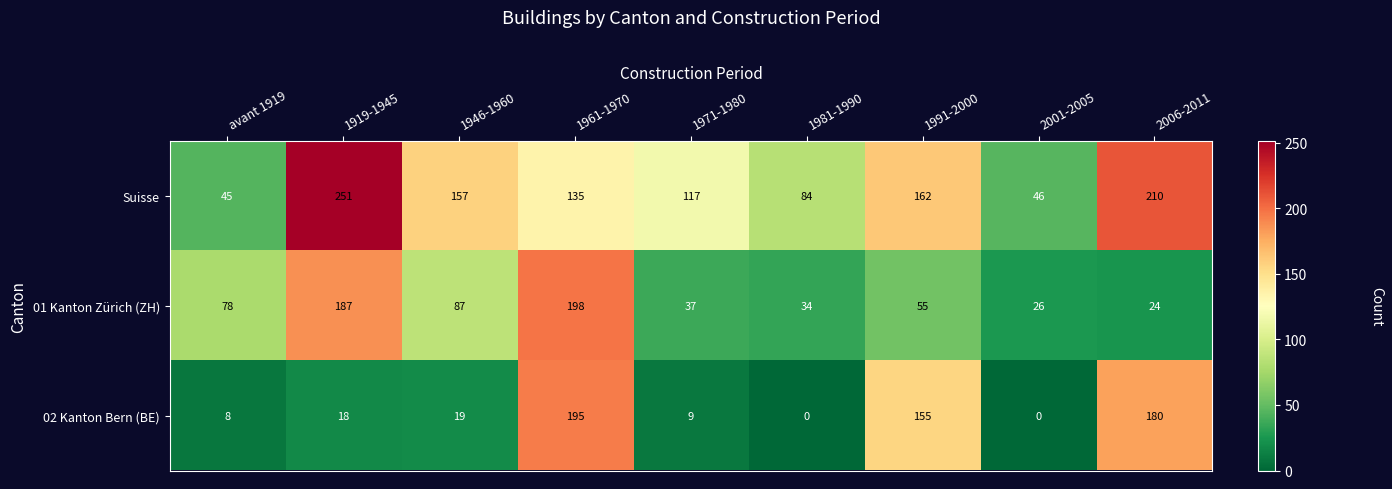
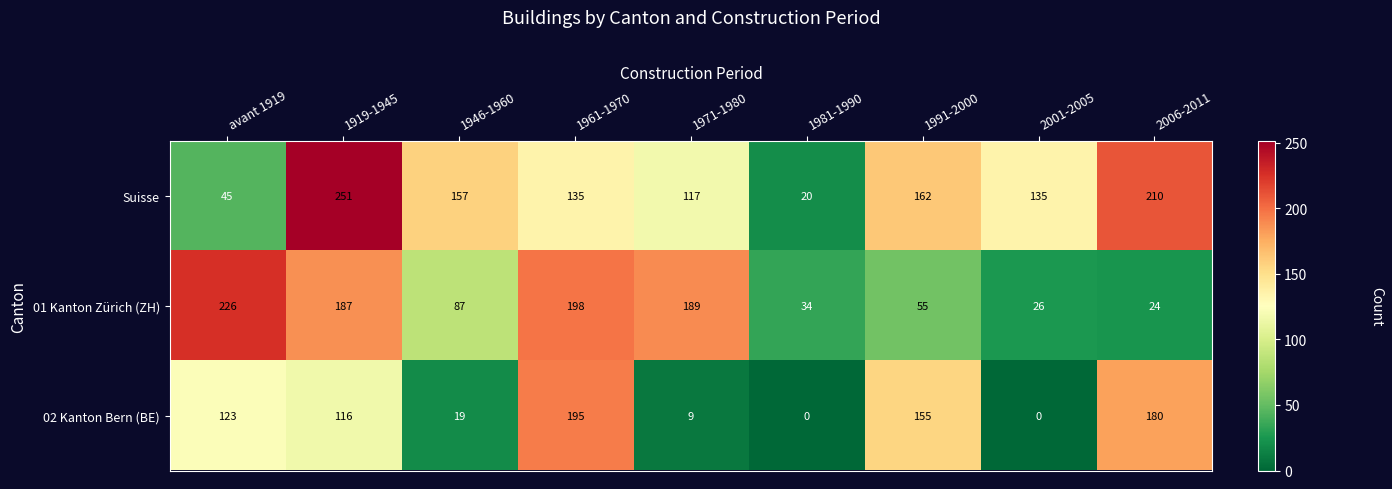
Suisse, 1981-1990: 84 -> 20
Suisse, 2001-2005: 46 -> 135
01 Kanton Zürich (ZH), avant 1919: 78 -> 226
01 Kanton Zürich (ZH), 1971-1980: 37 -> 189
02 Kanton Bern (BE), avant 1919: 8 -> 123
02 Kanton Bern (BE), 1919-1945: 18 -> 116
